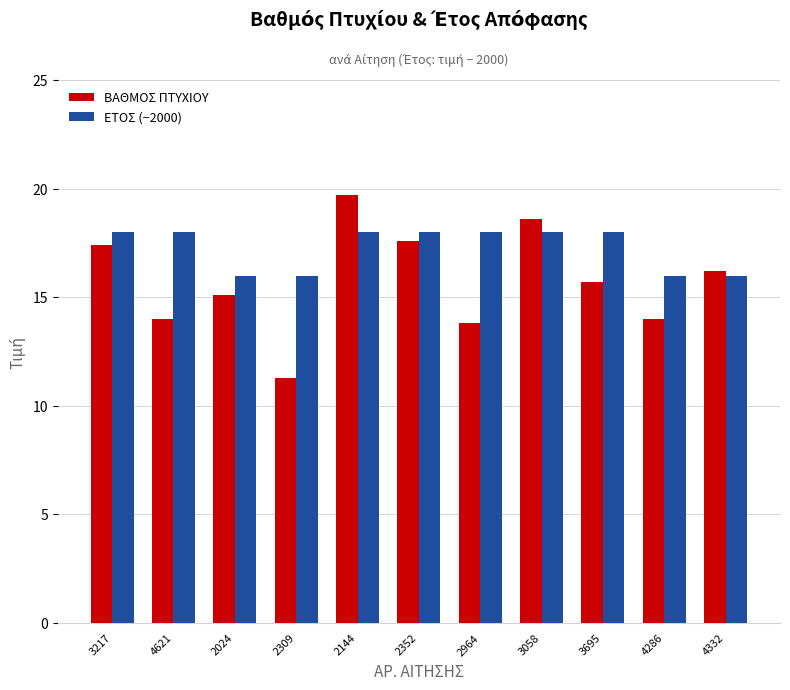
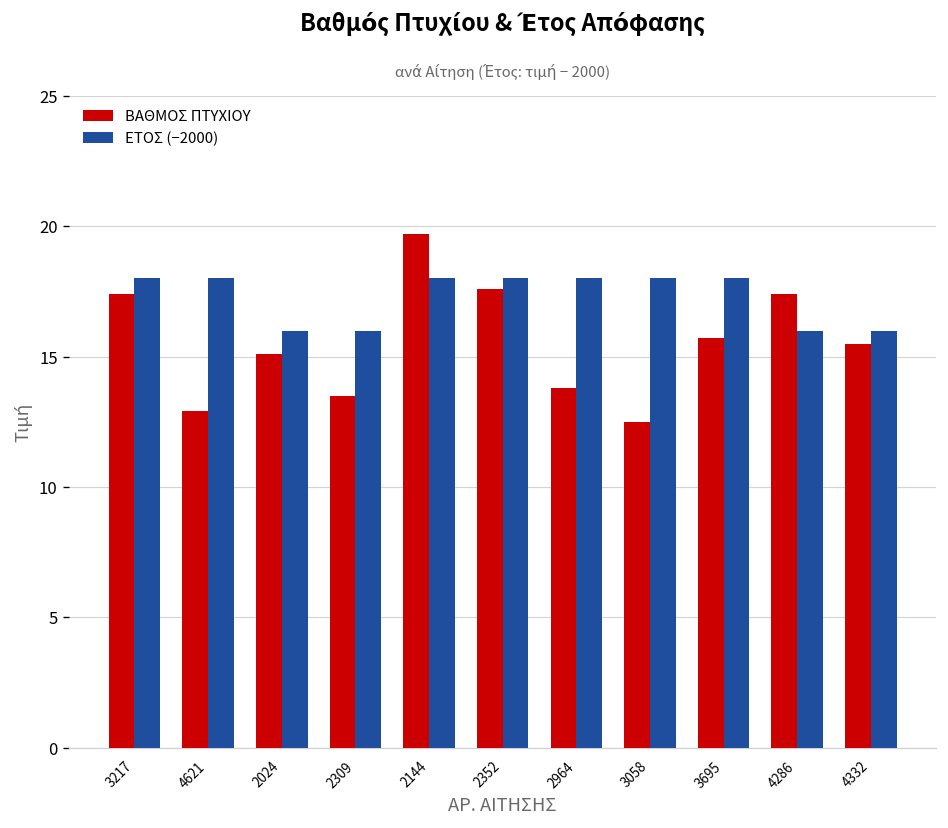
ΒΑΘΜΟΣ ΠΤΥΧΙΟΥ, 4621: 14.0 -> 12.9
ΒΑΘΜΟΣ ΠΤΥΧΙΟΥ, 2309: 11.3 -> 13.5
ΒΑΘΜΟΣ ΠΤΥΧΙΟΥ, 3058: 18.6 -> 12.5
ΒΑΘΜΟΣ ΠΤΥΧΙΟΥ, 4286: 14.0 -> 17.4
ΒΑΘΜΟΣ ΠΤΥΧΙΟΥ, 4332: 16.2 -> 15.5
